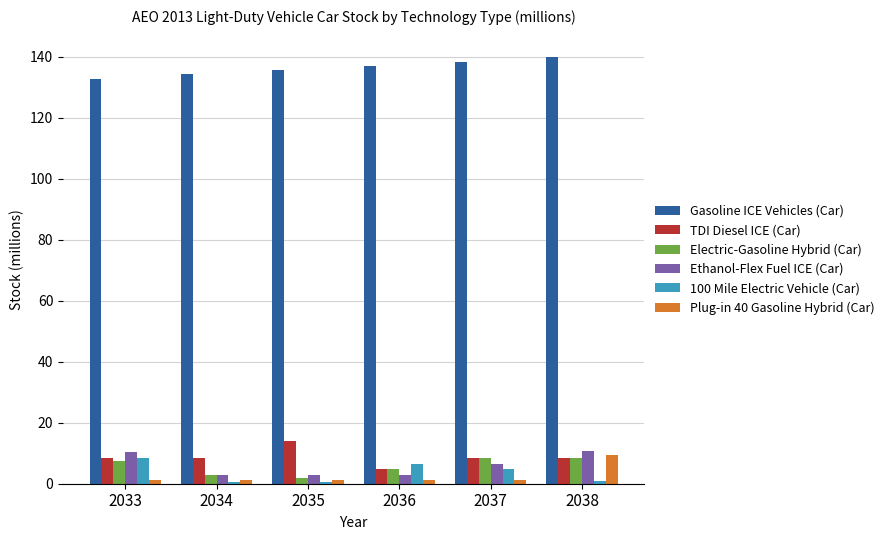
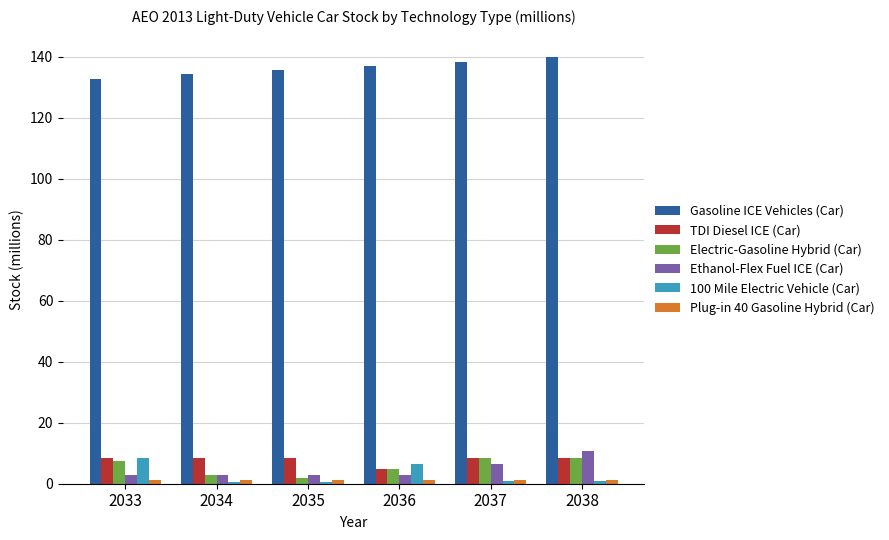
Ethanol-Flex Fuel ICE (Car), 2033: 10 -> 3
TDI Diesel ICE (Car), 2035: 14 -> 8
100 Mile Electric Vehicle (Car), 2037: 5 -> 1
Plug-in 40 Gasoline Hybrid (Car), 2038: 9 -> 1
